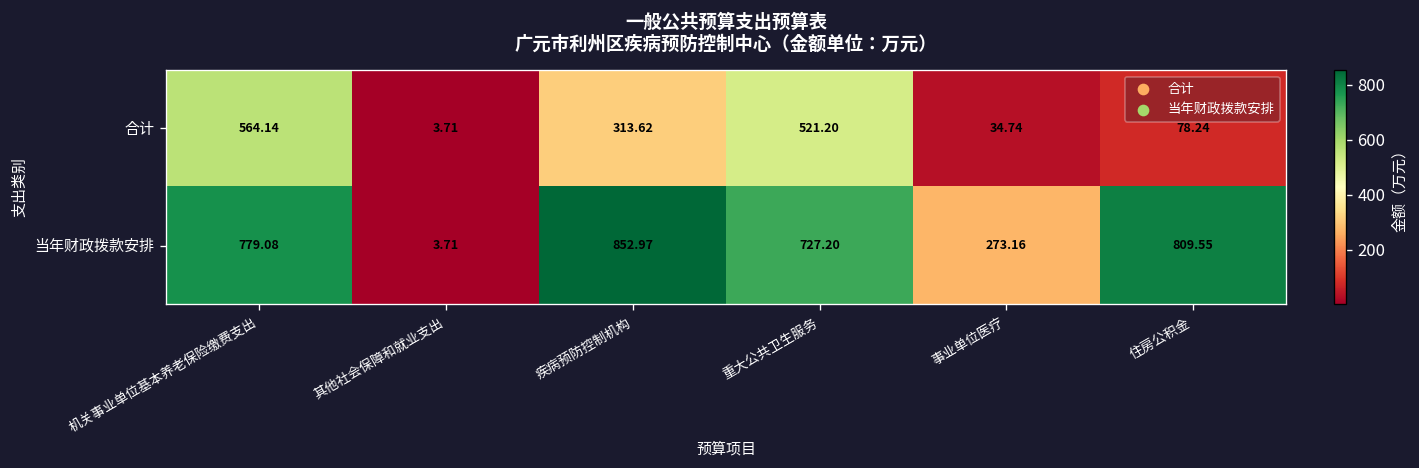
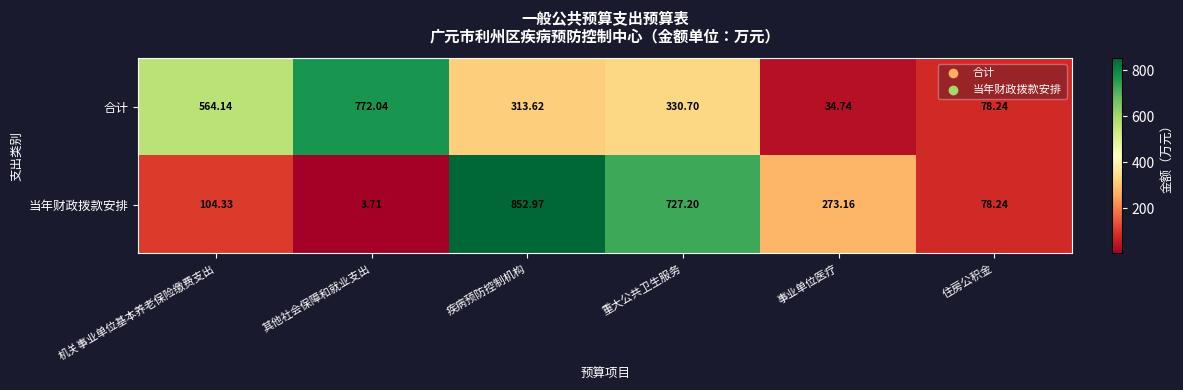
合计, 其他社会保障和就业支出: 3.71 -> 772.04
合计, 重大公共卫生服务: 521.20 -> 330.70
当年财政拨款安排, 机关事业单位基本养老保险缴费支出: 779.08 -> 104.33
当年财政拨款安排, 住房公积金: 809.55 -> 78.24
